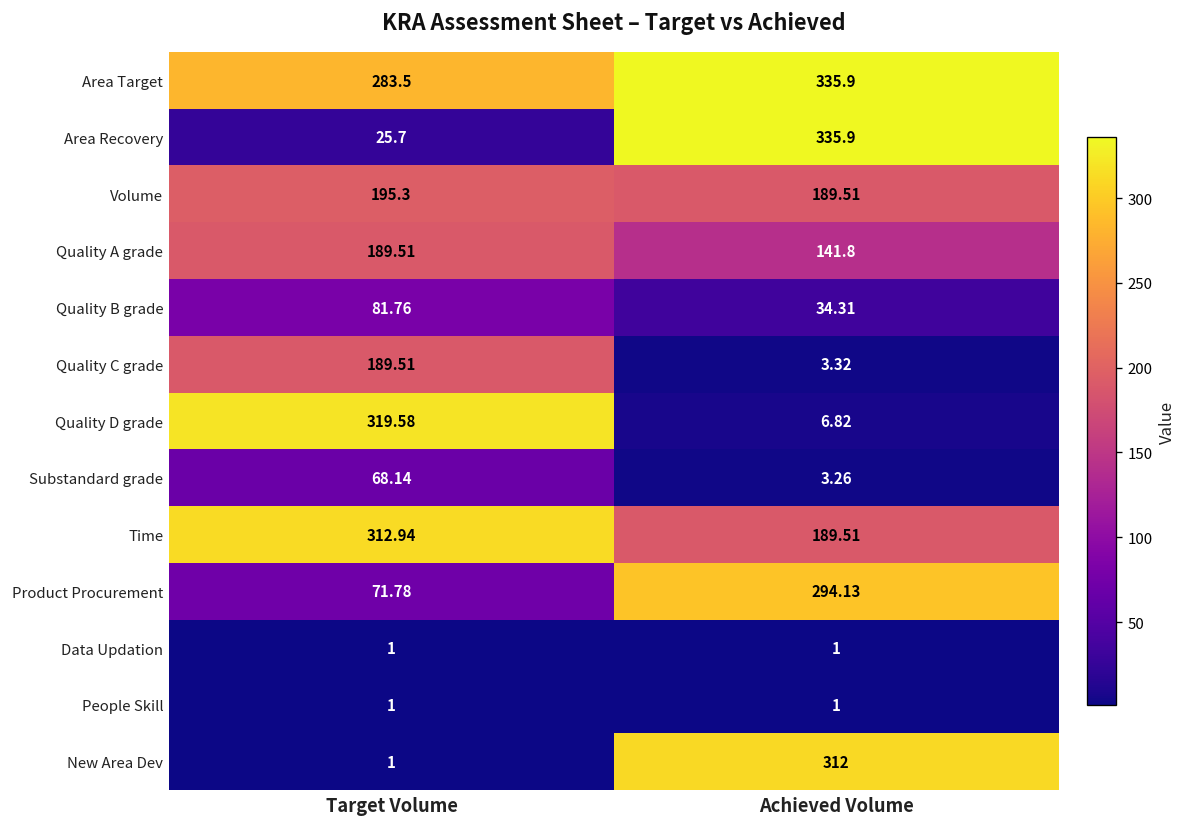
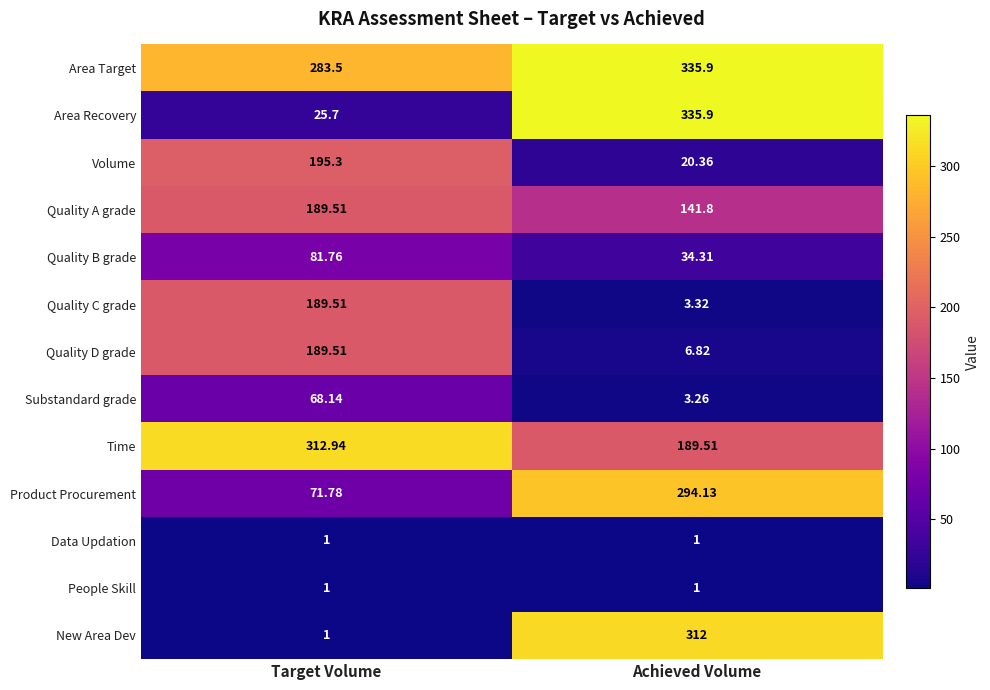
Volume, Achieved Volume: 189.51 -> 20.36
Quality D grade, Target Volume: 319.58 -> 189.51
